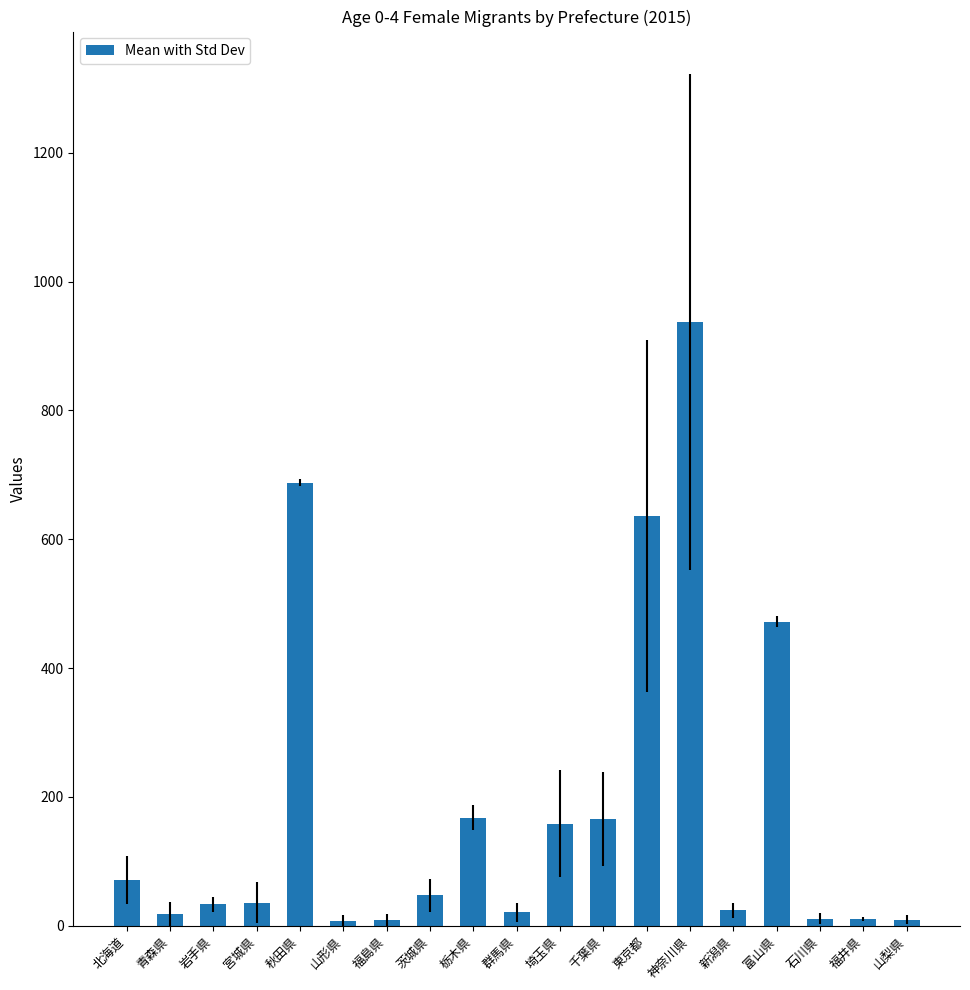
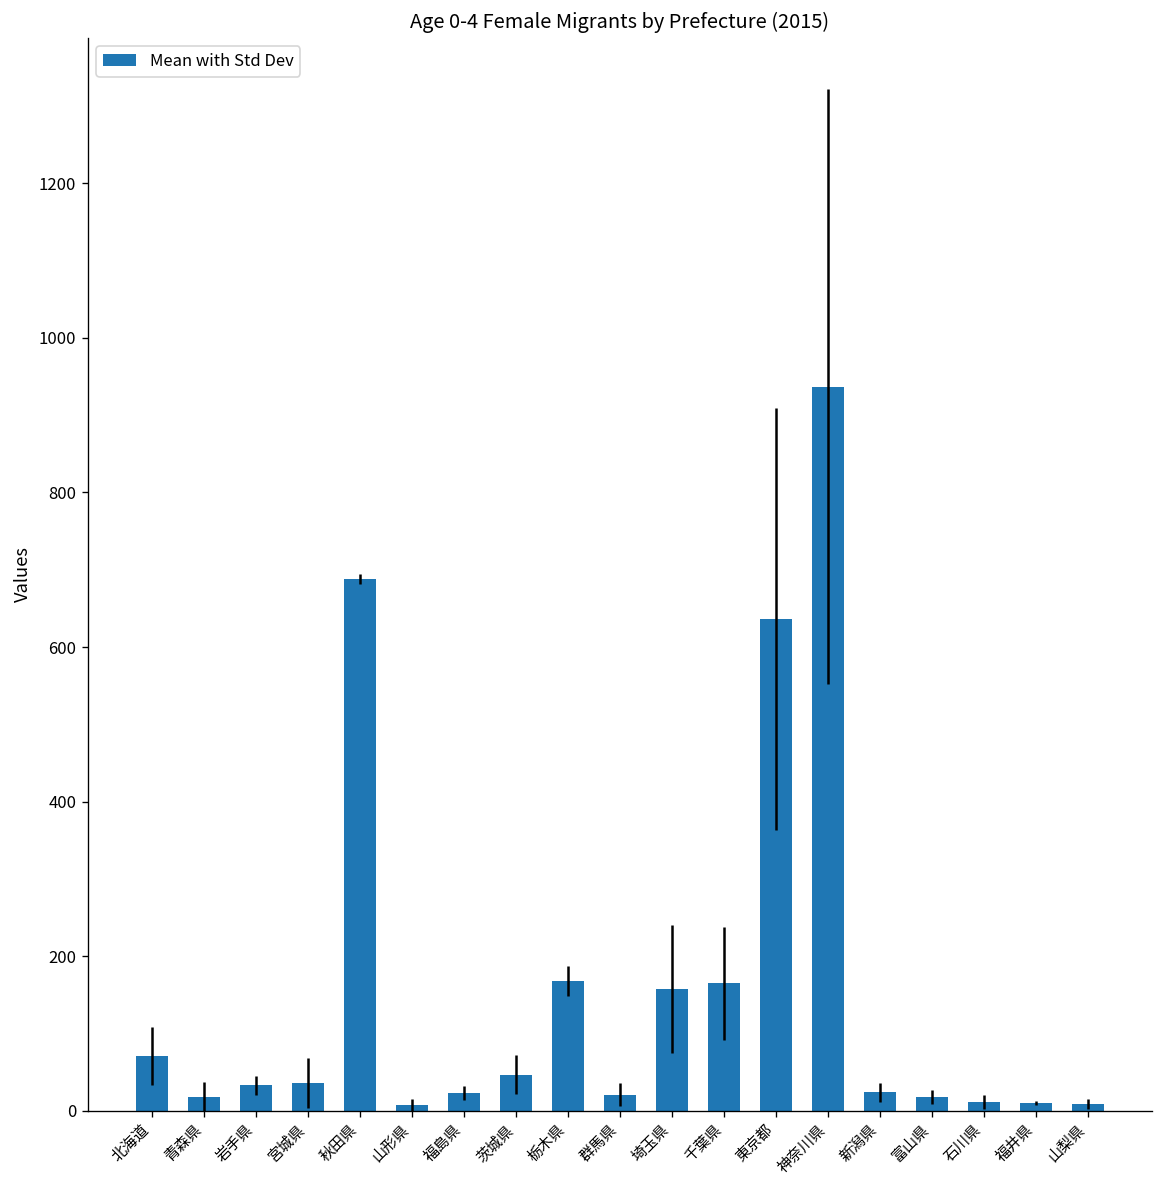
福島県: 10 -> 20
富山県: 470 -> 20
